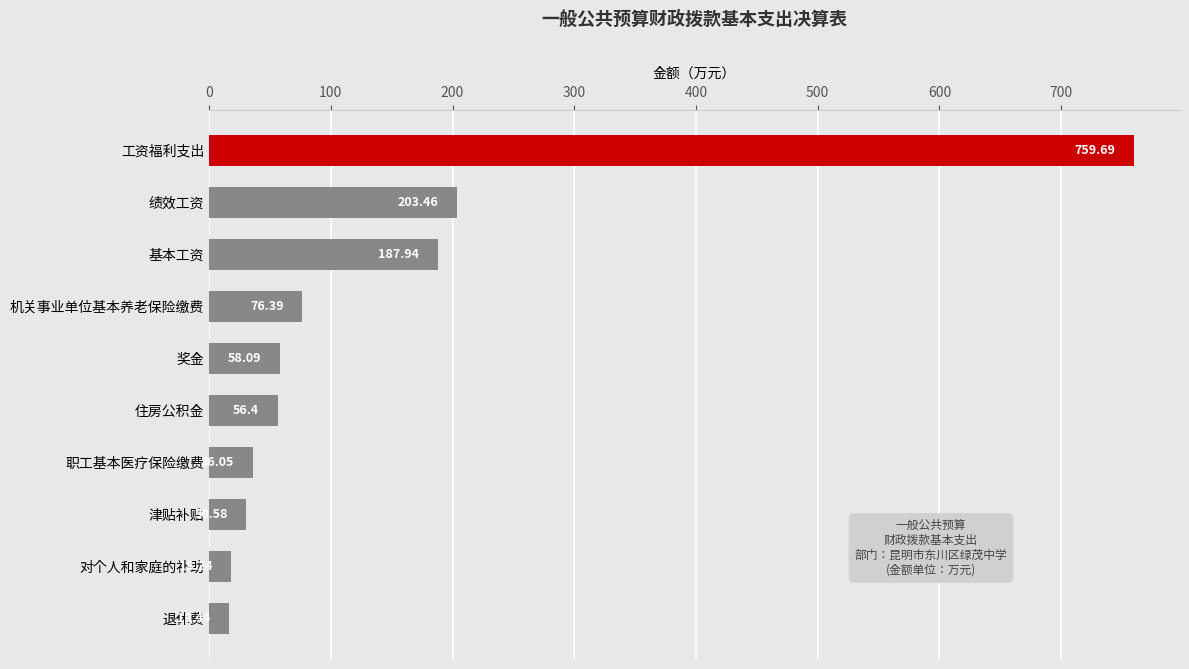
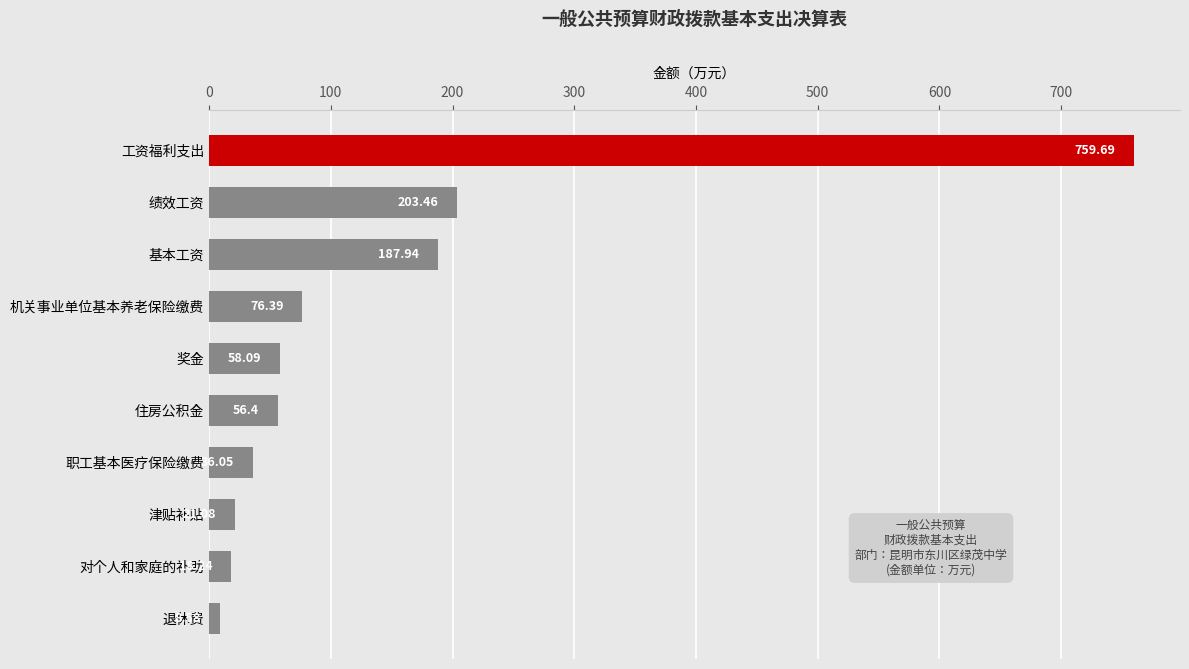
津贴补贴: 31 -> 21
退休费: 16 -> 9
